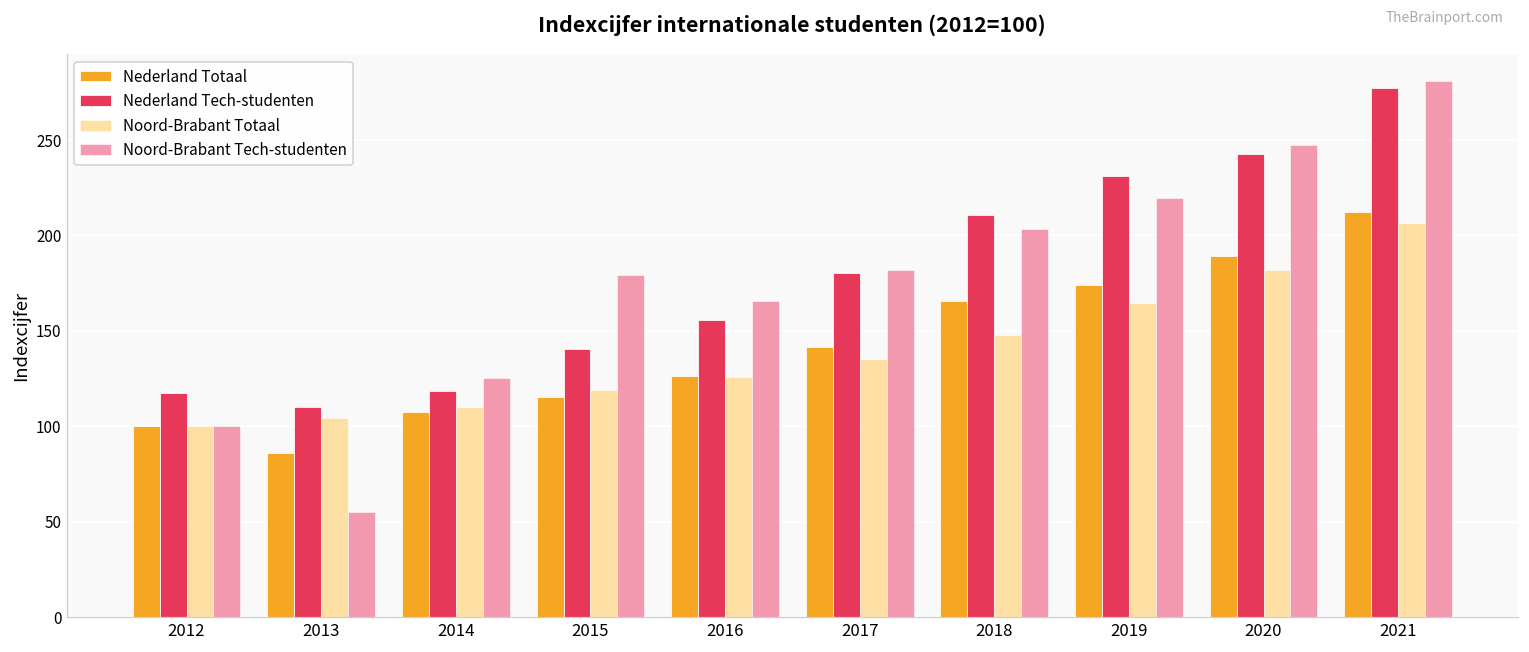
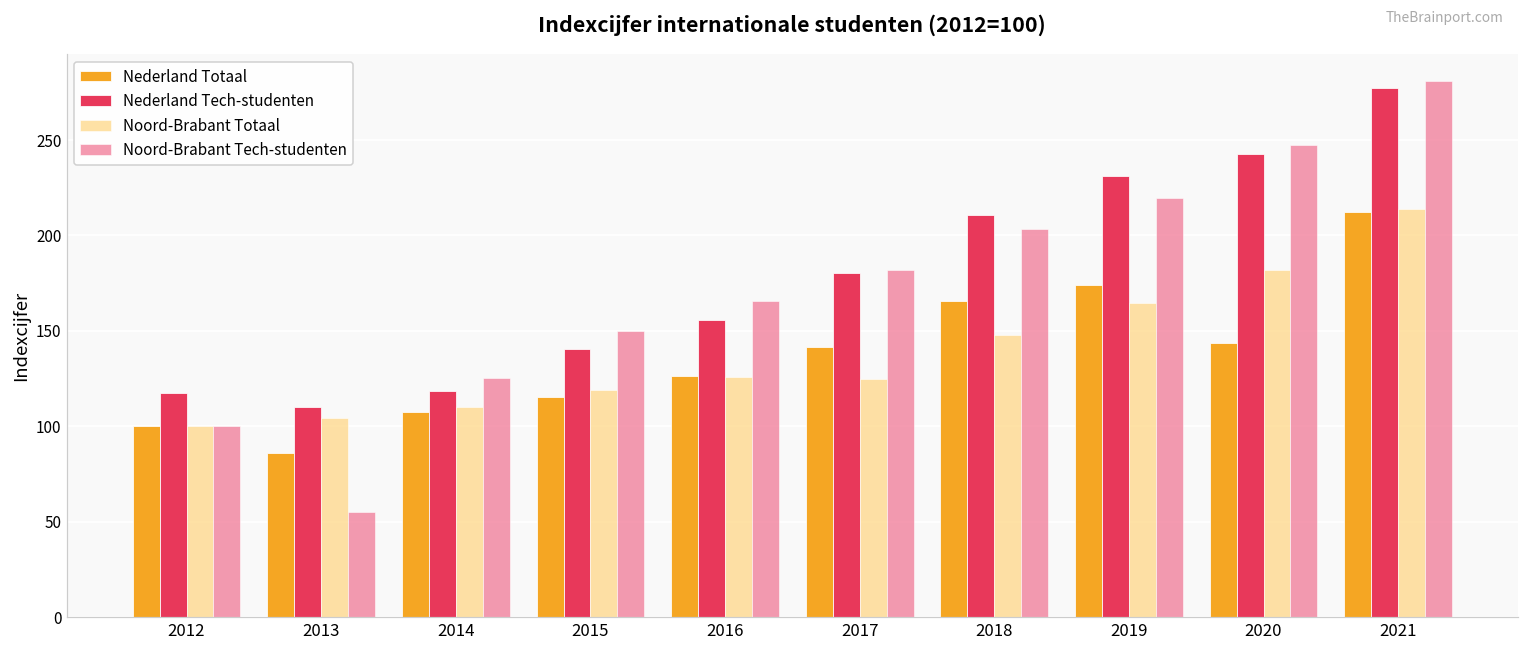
Noord-Brabant Tech-studenten, 2015: 179 -> 150
Noord-Brabant Totaal, 2017: 135 -> 125
Nederland Totaal, 2020: 189 -> 143
Noord-Brabant Totaal, 2021: 206 -> 214
